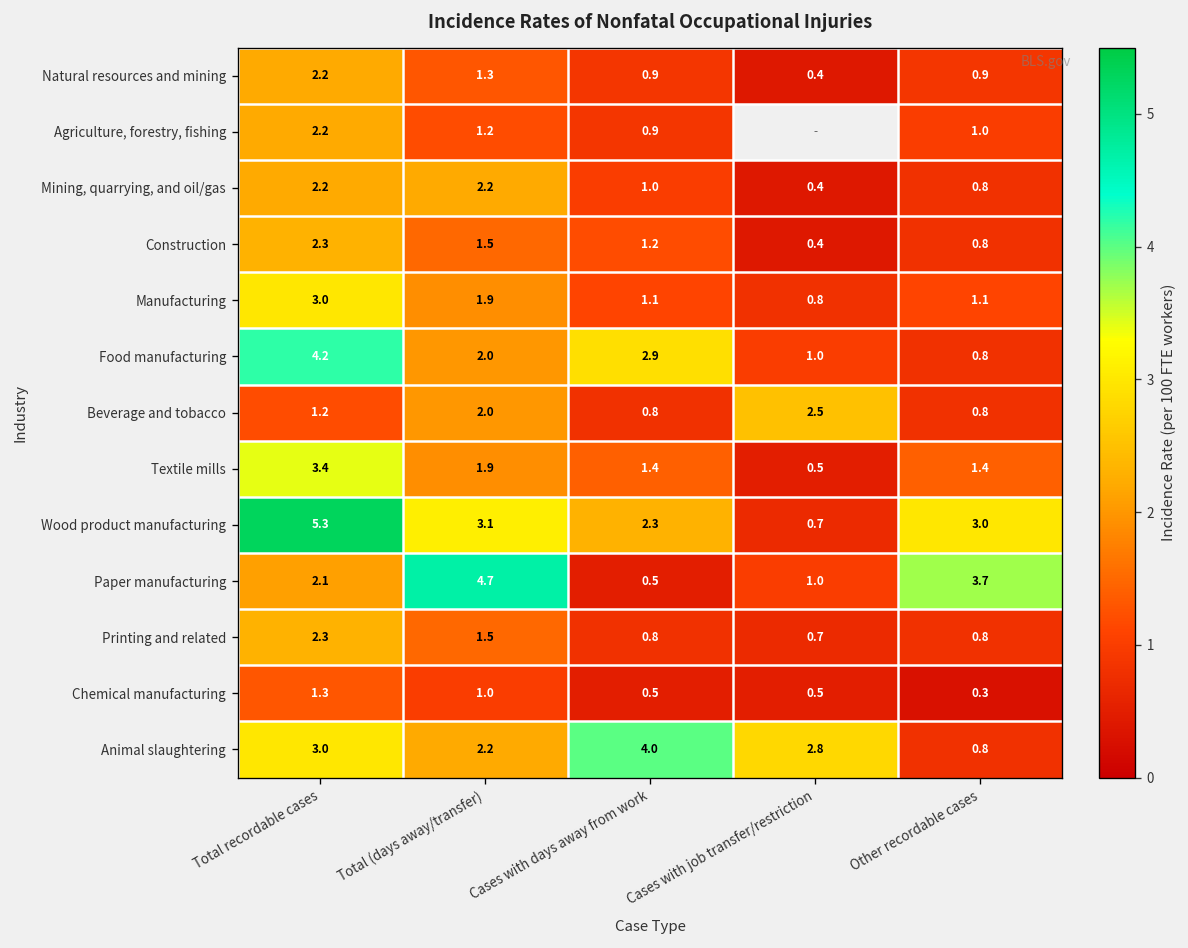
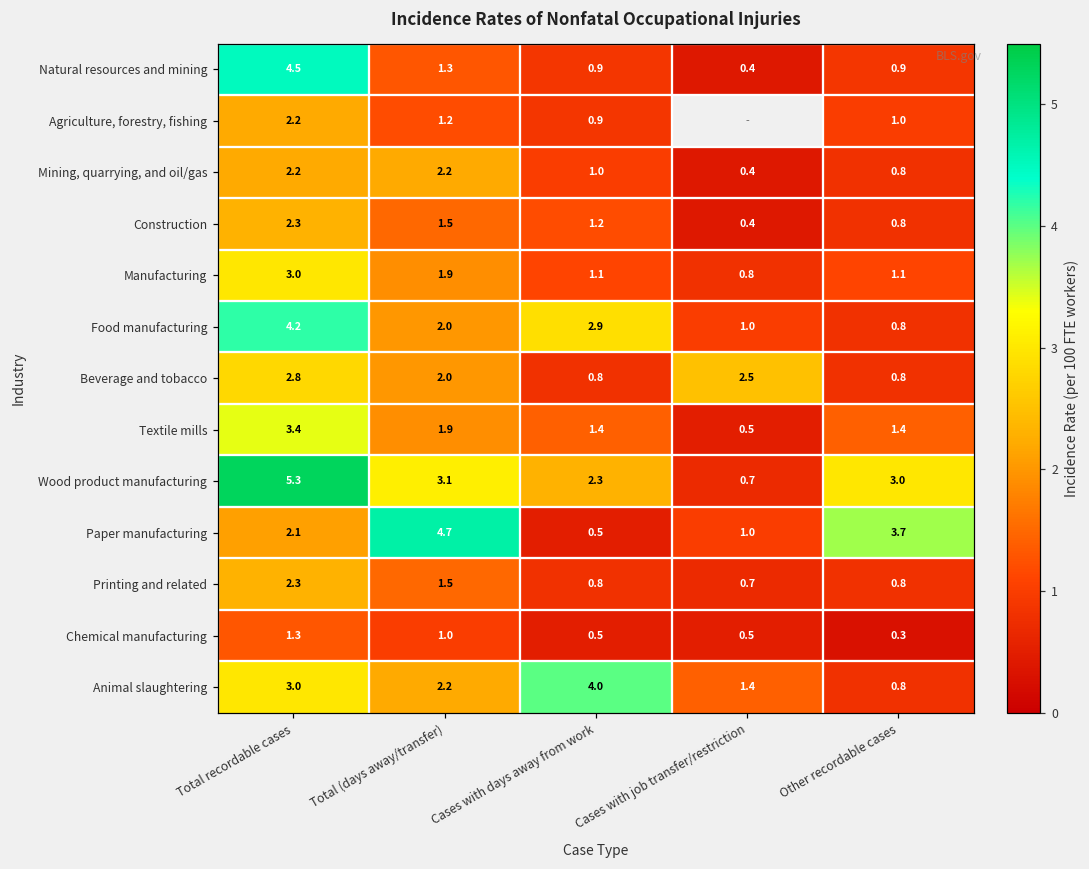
Natural resources and mining, Total recordable cases: 2.2 -> 4.5
Beverage and tobacco, Total recordable cases: 1.2 -> 2.8
Animal slaughtering, Cases with job transfer/restriction: 2.8 -> 1.4
